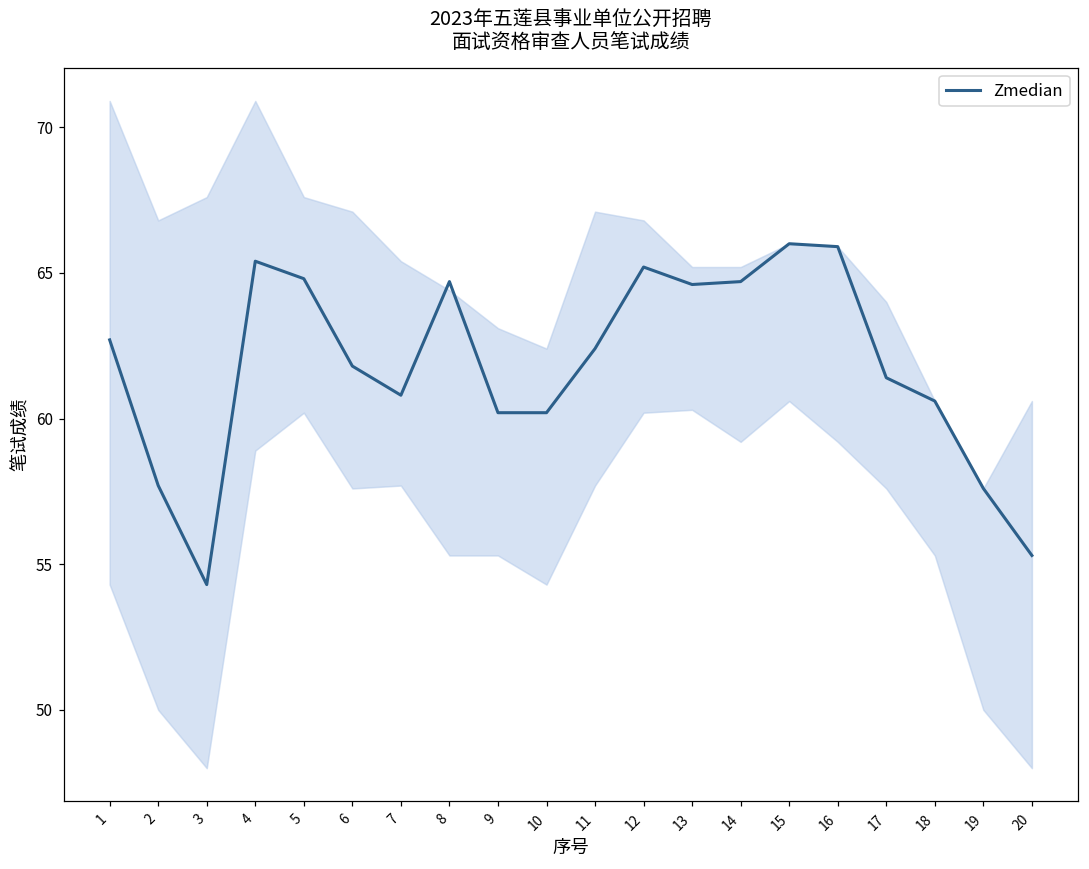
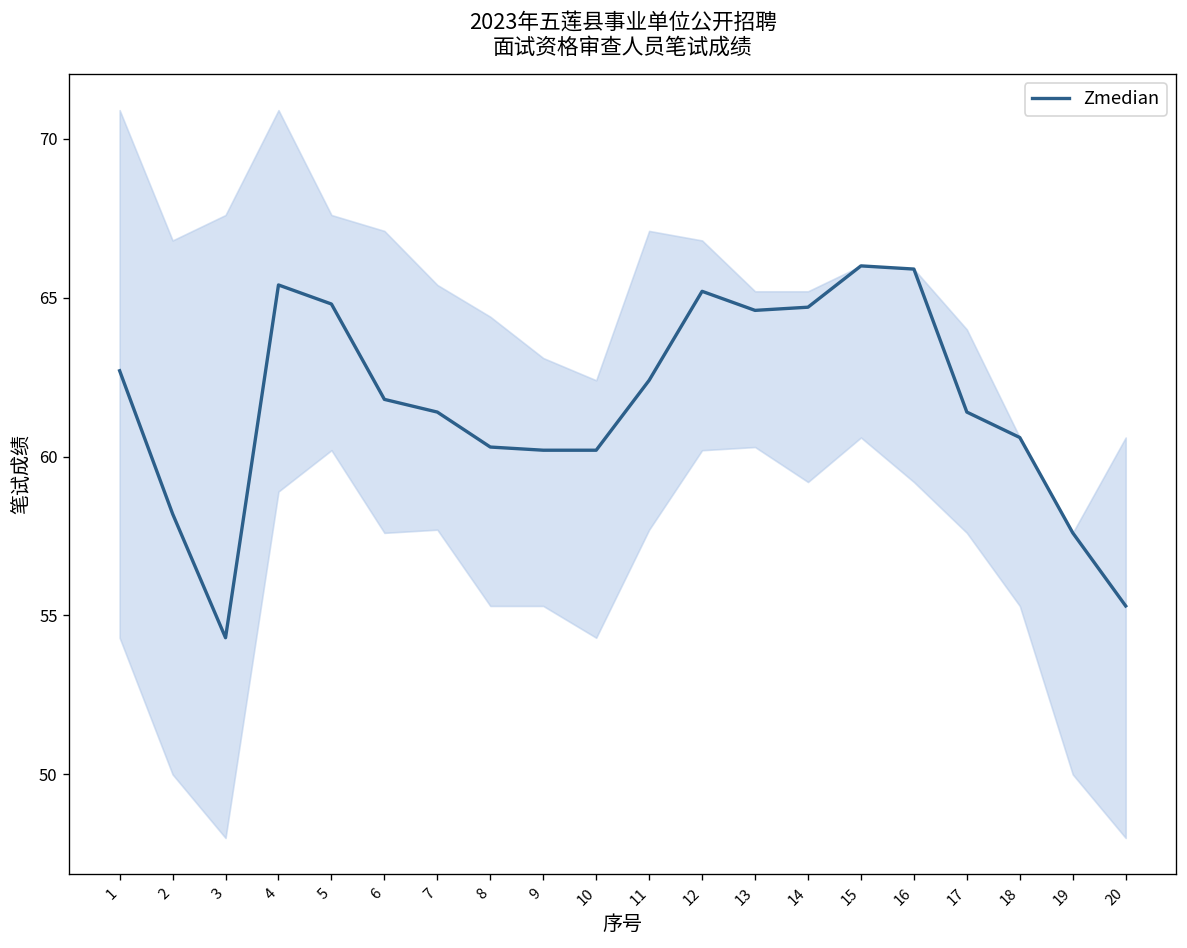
Zmedian, 2: 57.7 -> 58.2
Zmedian, 7: 60.8 -> 61.4
Zmedian, 8: 64.7 -> 60.3
